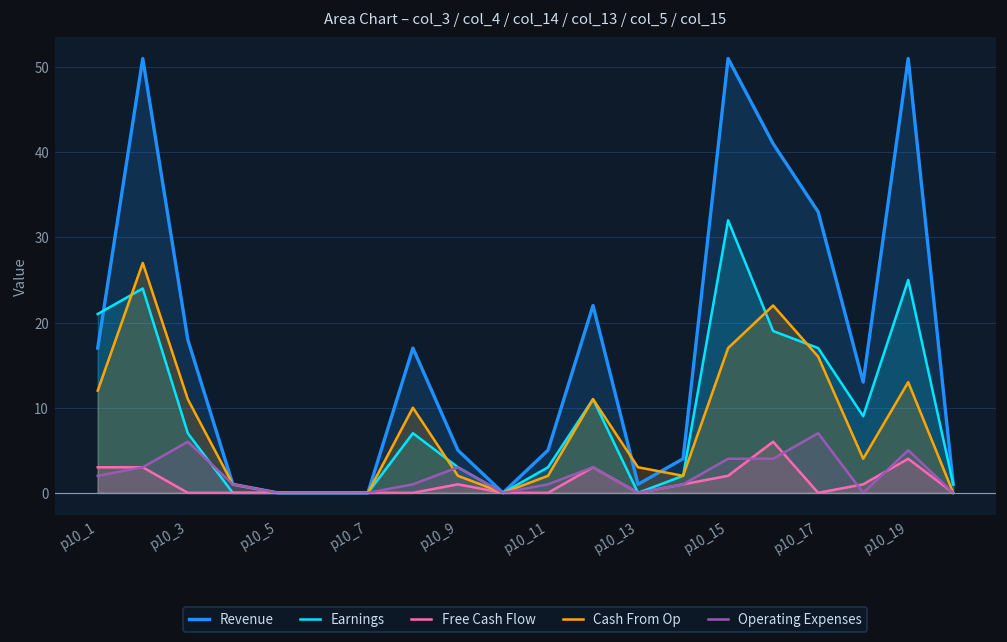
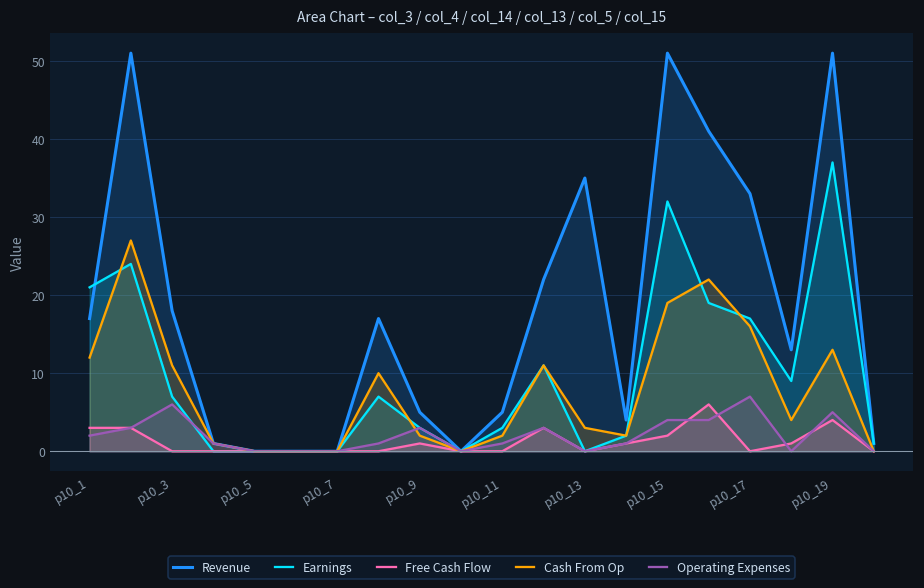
Revenue, p10_13: 1 -> 35
Cash From Op, p10_15: 17 -> 19
Earnings, p10_19: 25 -> 37
